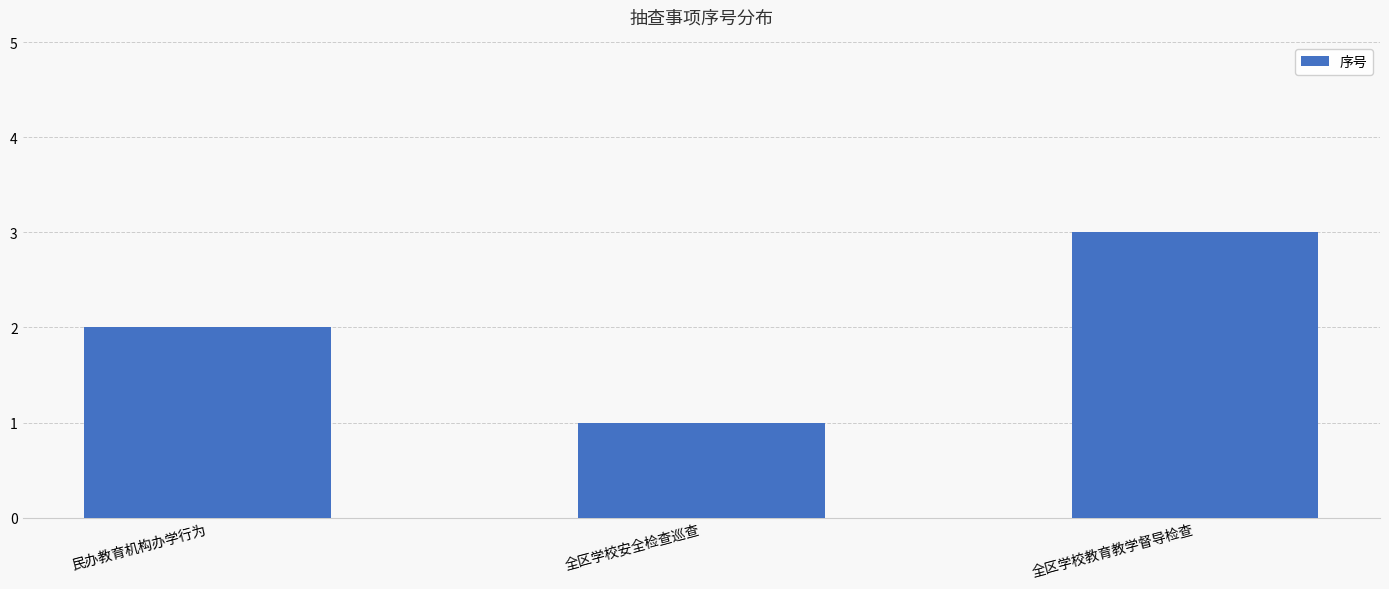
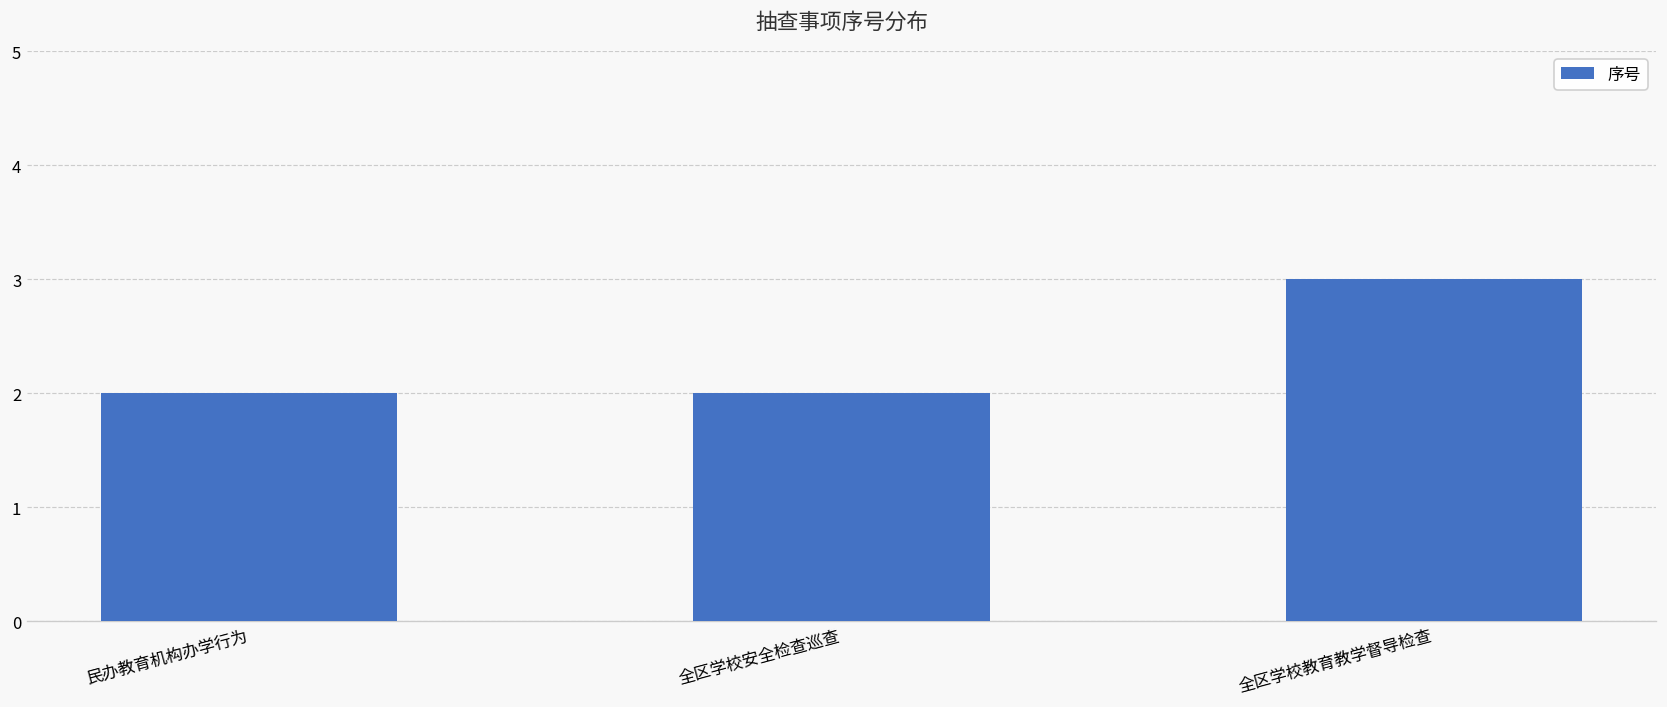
全区学校安全检查巡查: 1 -> 2
